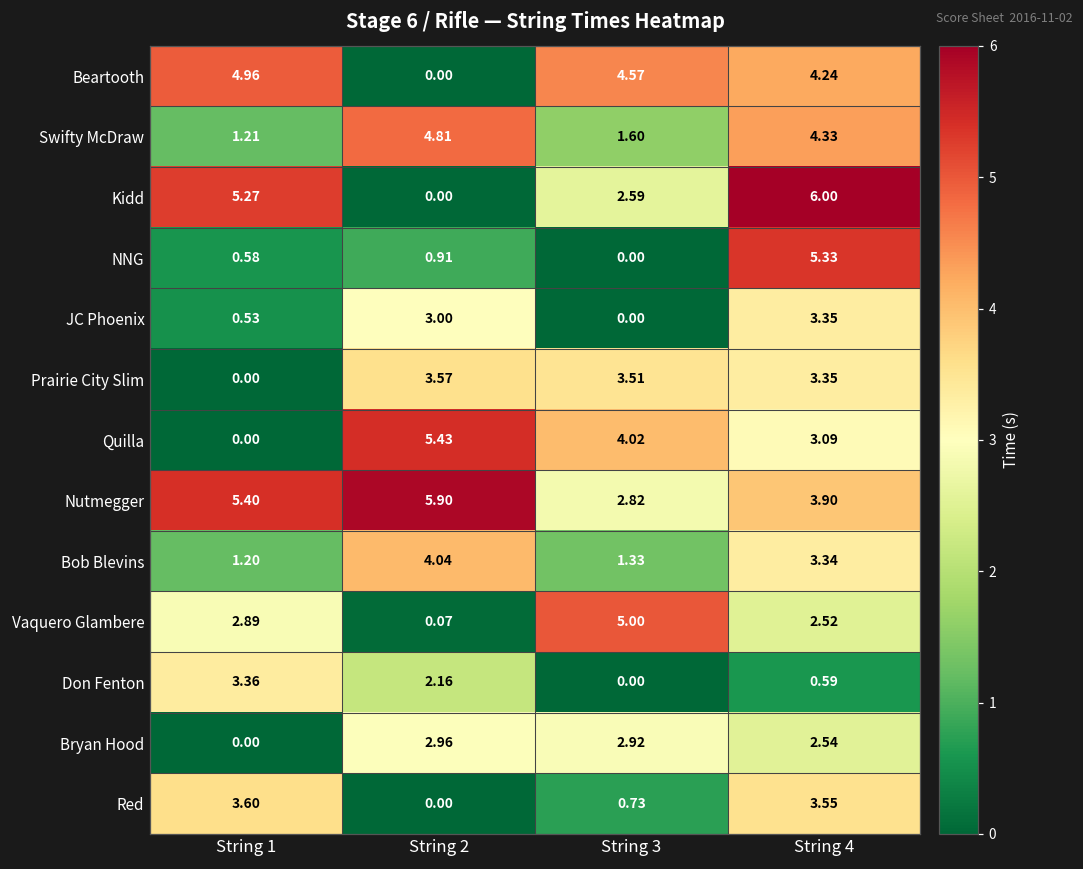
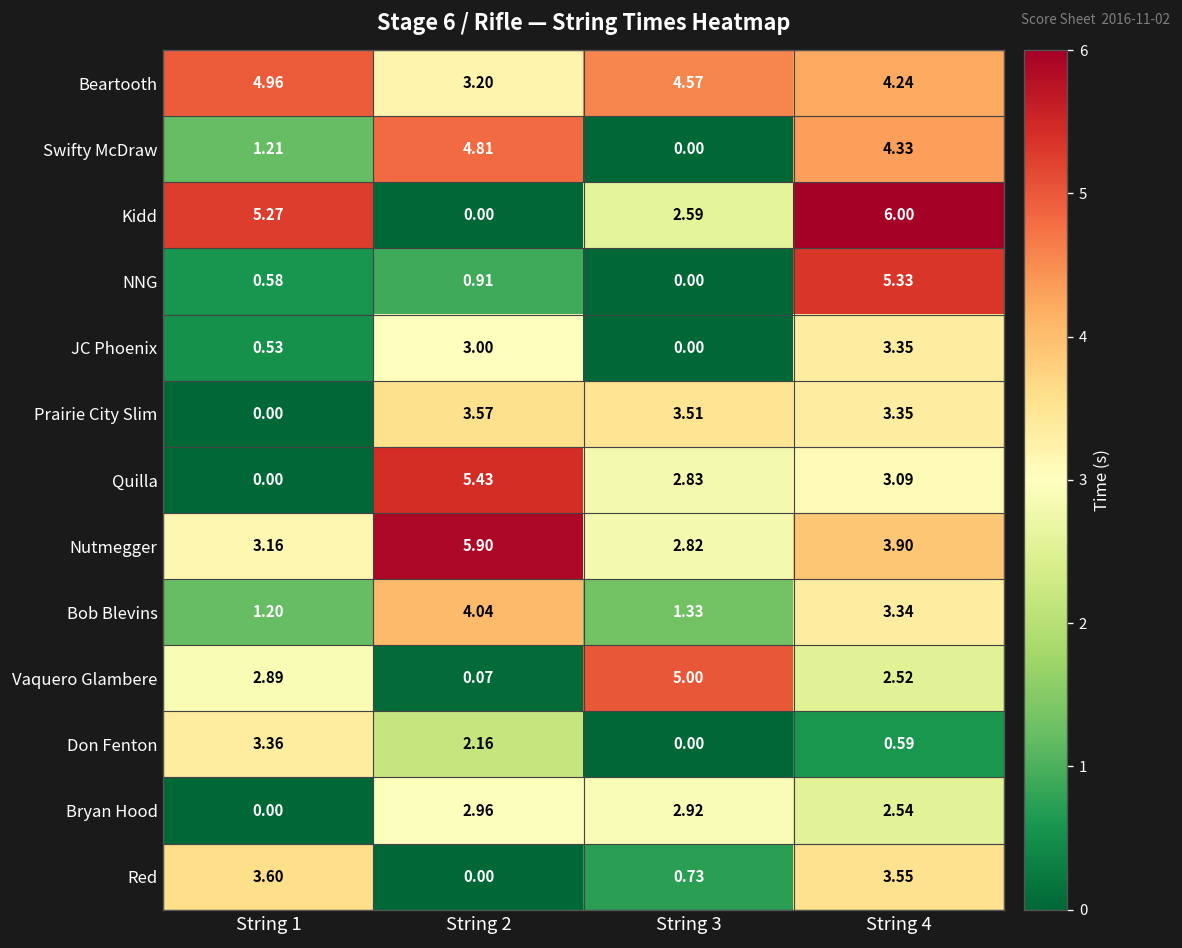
Beartooth, String 2: 0.00 -> 3.20
Swifty McDraw, String 3: 1.60 -> 0.00
Quilla, String 3: 4.02 -> 2.83
Nutmegger, String 1: 5.40 -> 3.16
